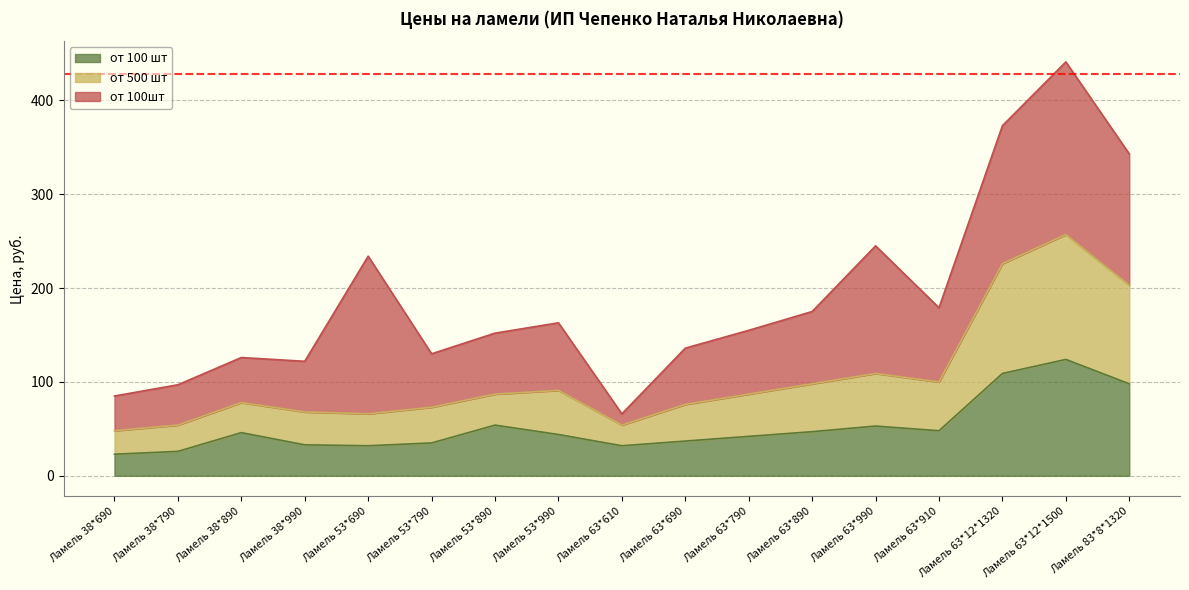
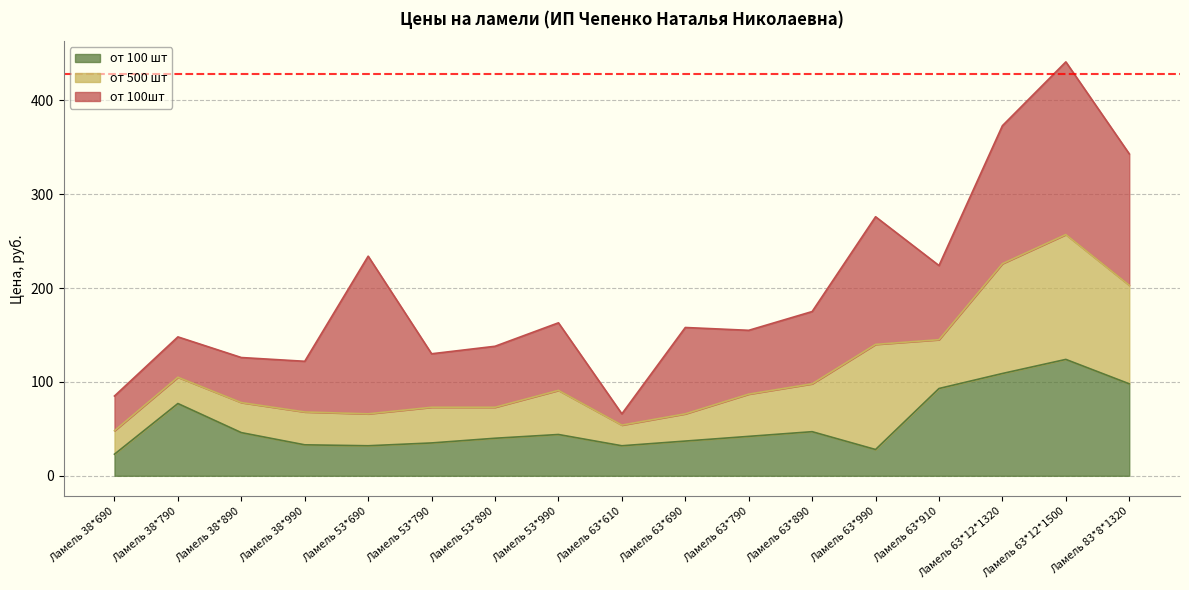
от 100 шт, Ламель 38*790: 30 -> 80
от 100 шт, Ламель 53*890: 50 -> 40
от 500 шт, Ламель 63*690: 40 -> 30
от 100шт, Ламель 63*690: 60 -> 90
от 100 шт, Ламель 63*990: 50 -> 30
от 500 шт, Ламель 63*990: 60 -> 110
от 100 шт, Ламель 63*910: 50 -> 90
